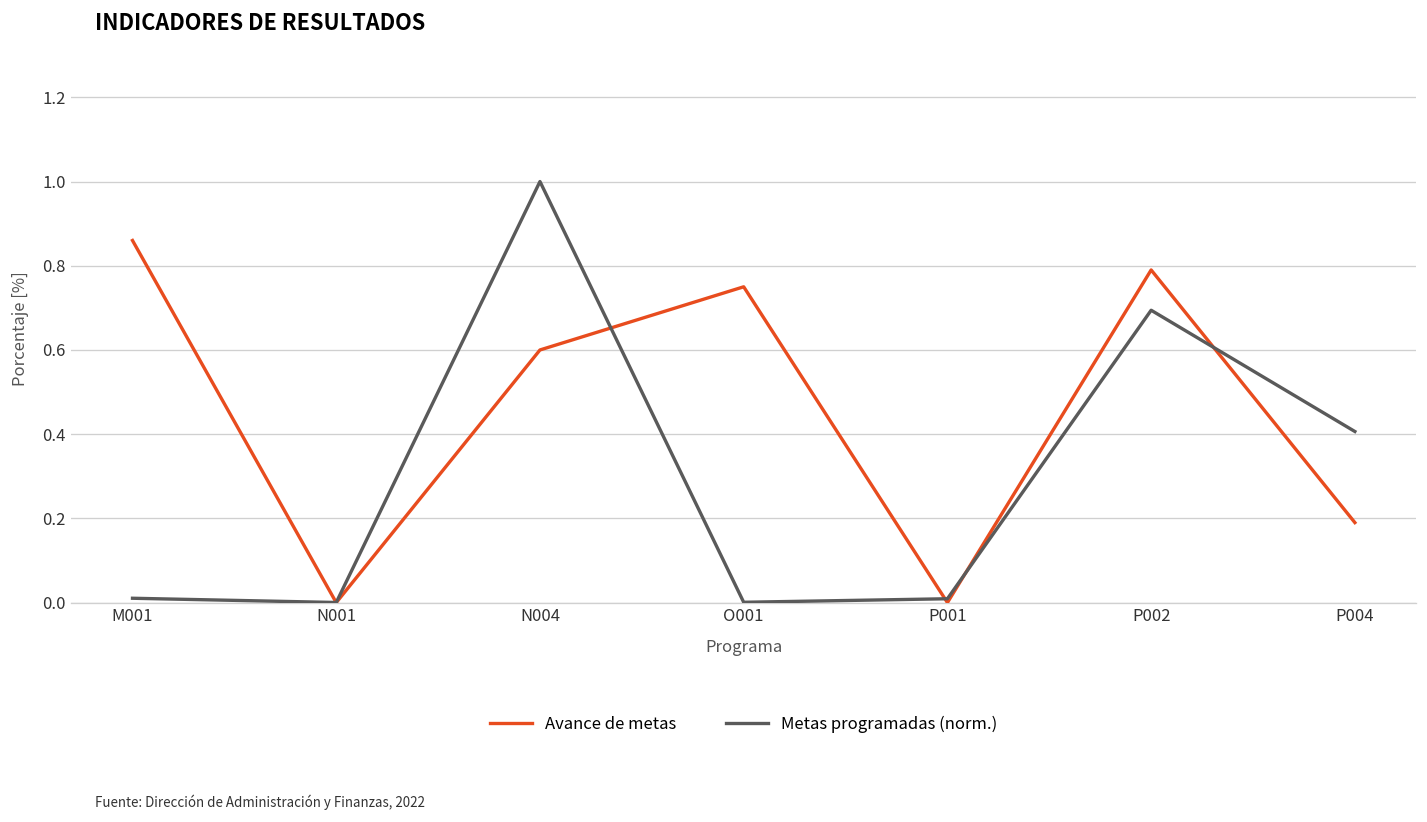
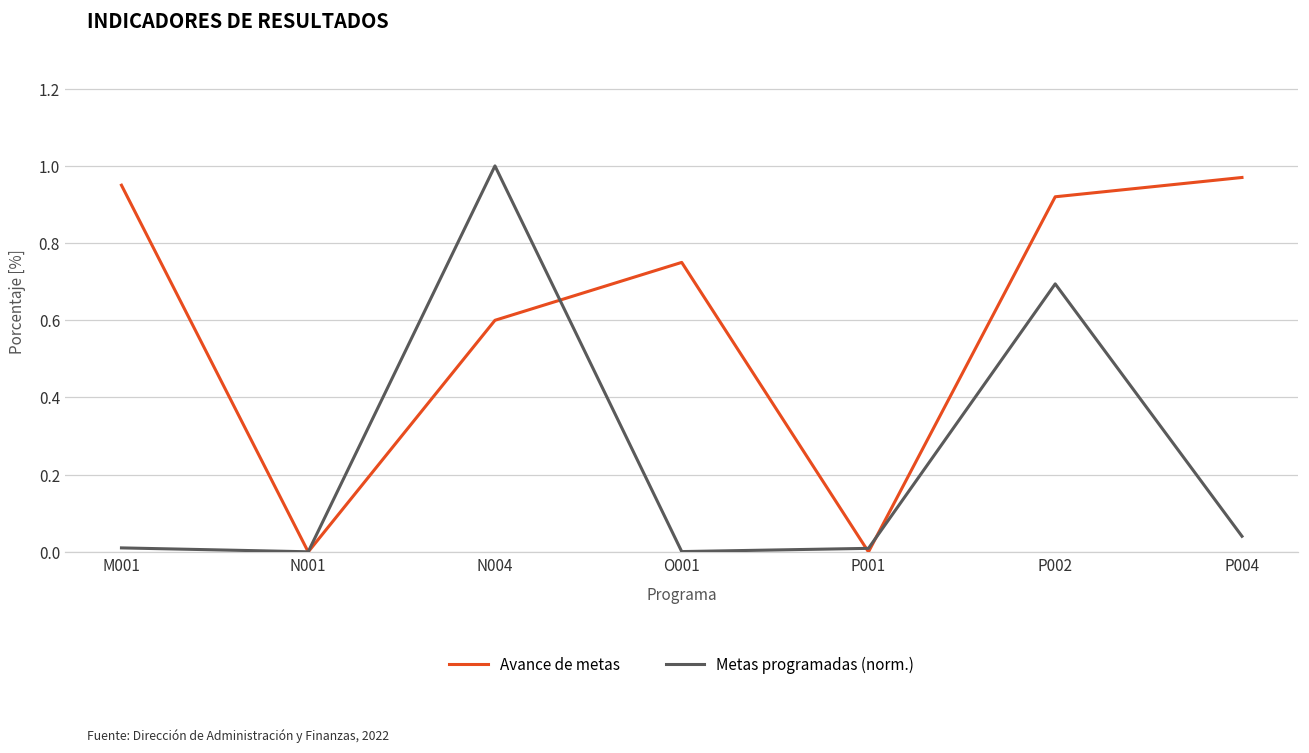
Avance de metas, M001: 0.86 -> 0.95
Avance de metas, P002: 0.79 -> 0.92
Avance de metas, P004: 0.19 -> 0.97
Metas programadas (norm.), P004: 0.41 -> 0.04
